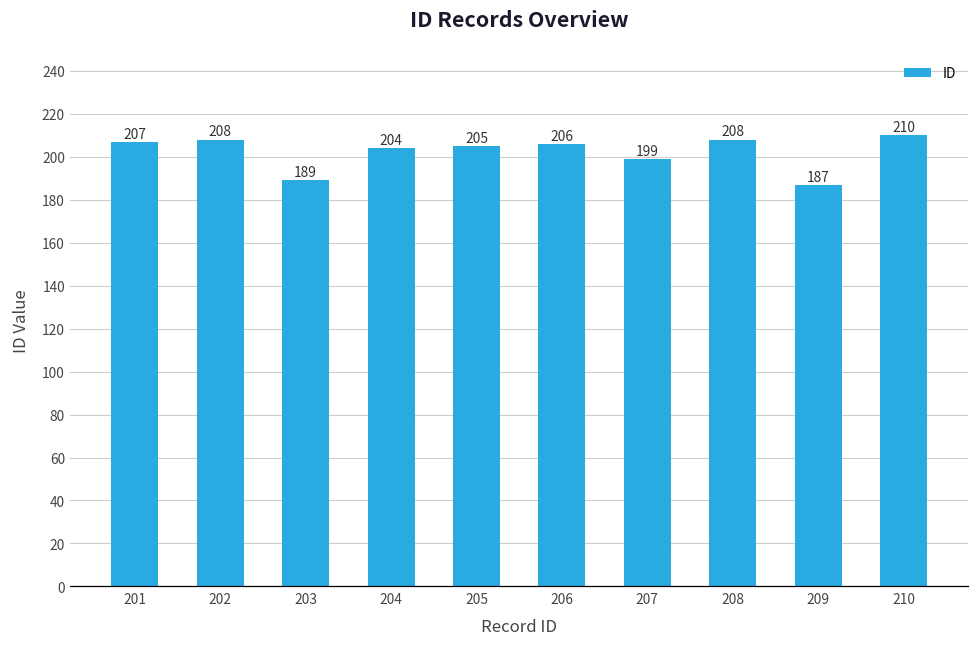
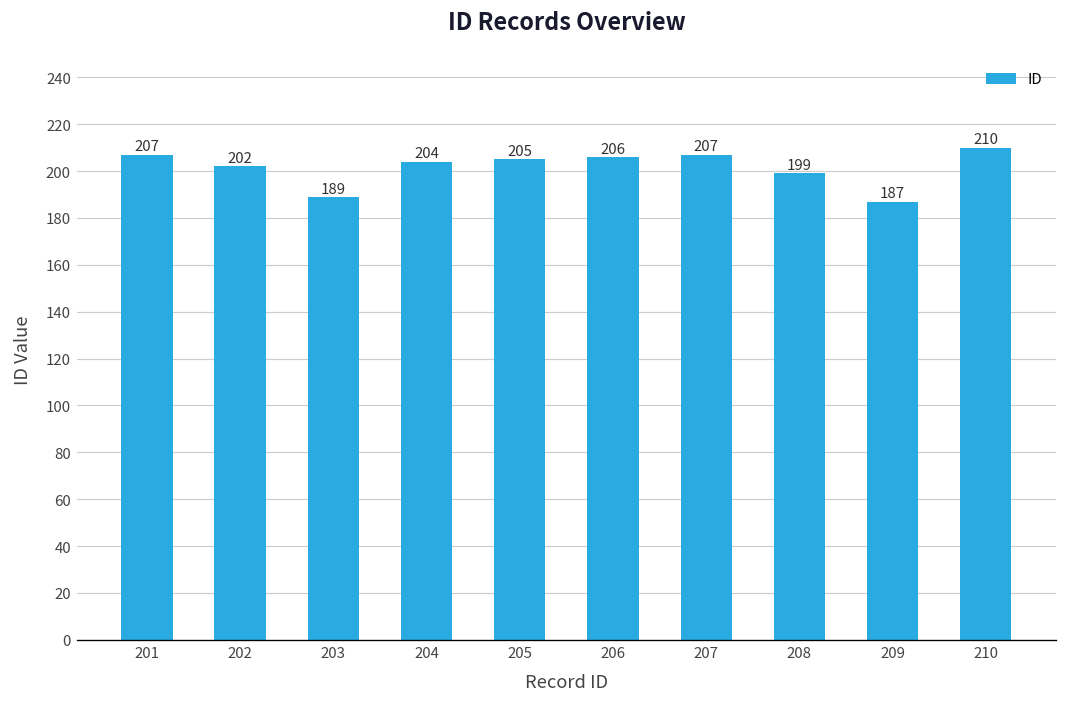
202: 208 -> 202
207: 199 -> 207
208: 208 -> 199
